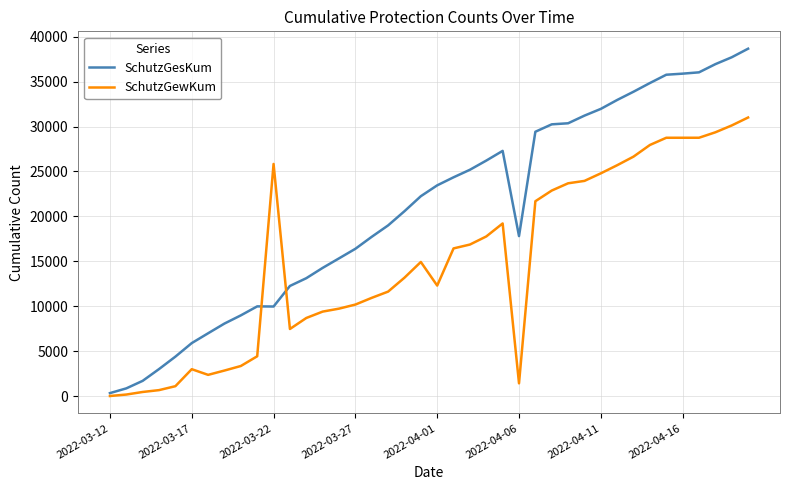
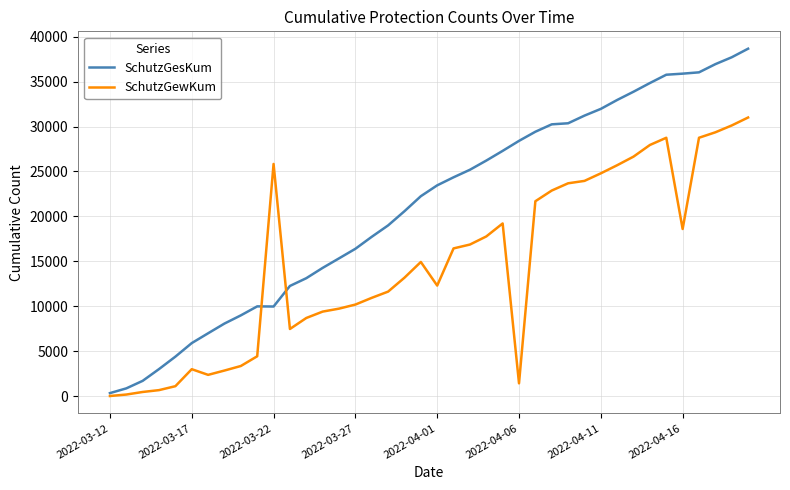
SchutzGesKum, 2022-04-06: 18000 -> 28000
SchutzGewKum, 2022-04-16: 29000 -> 19000
